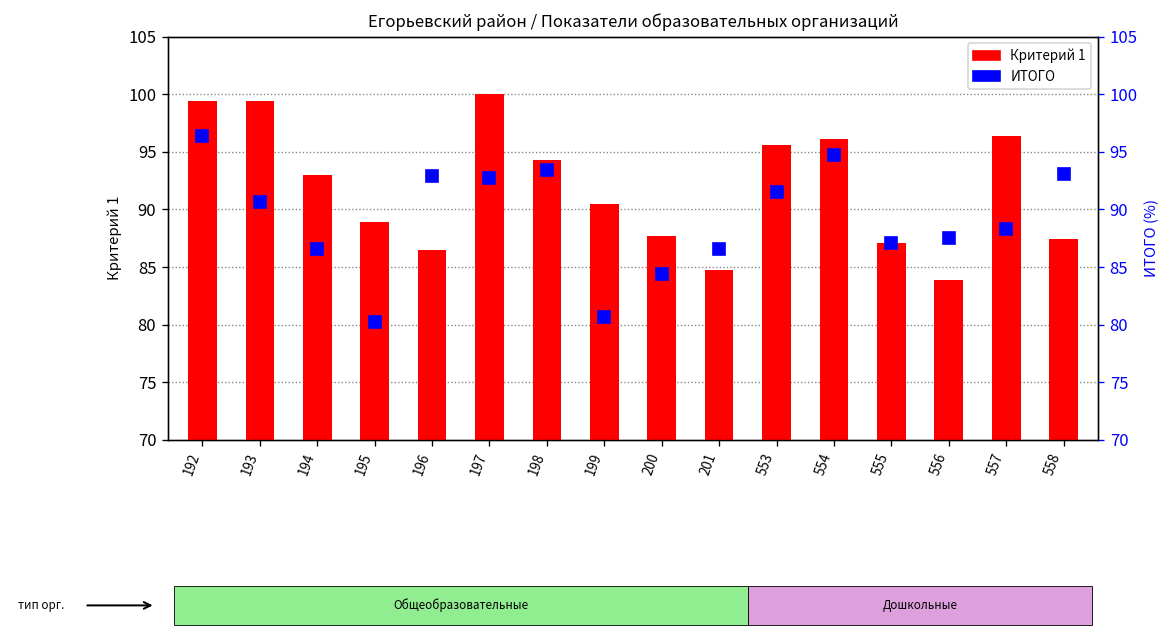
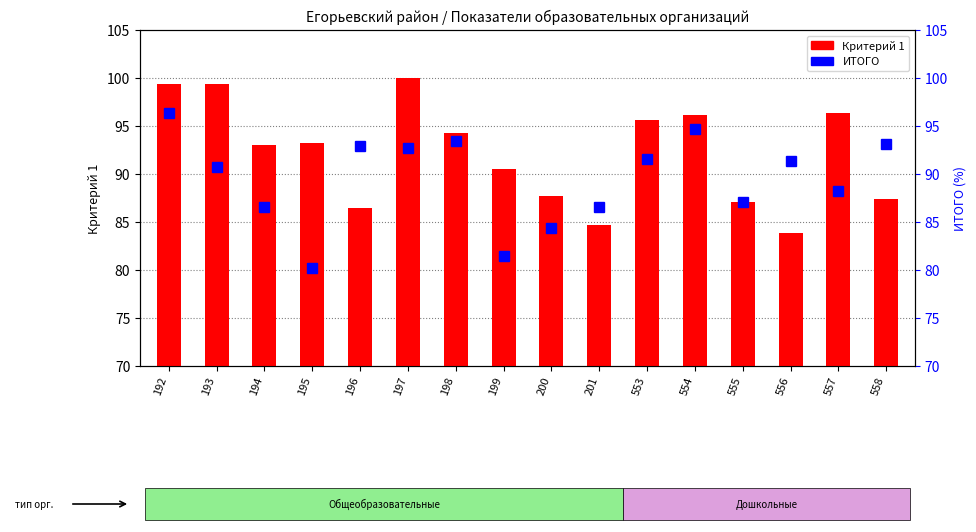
Критерий 1, 195: 89 -> 93
ИТОГО, 199: 80.6 -> 81.5
ИТОГО, 556: 87 -> 91
